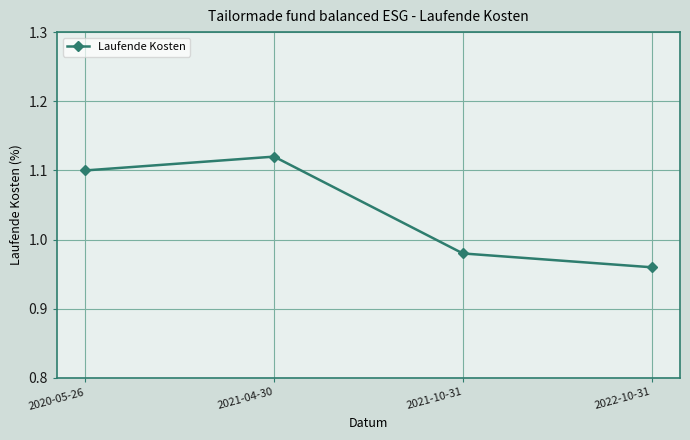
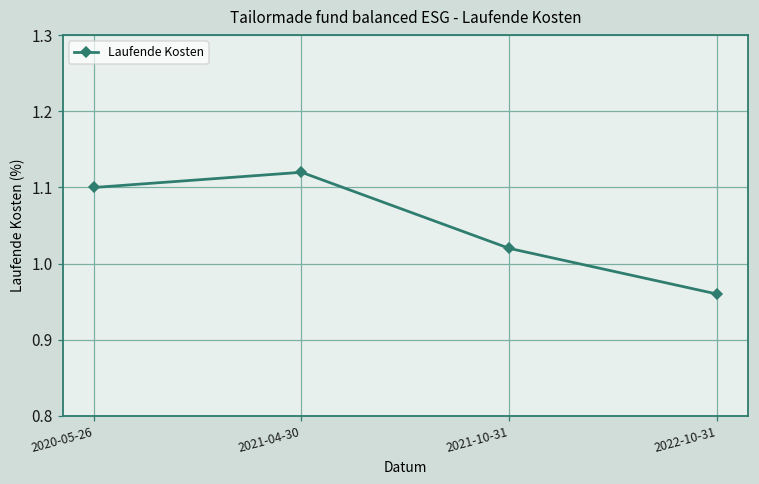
2021-10-31: 0.98 -> 1.02
